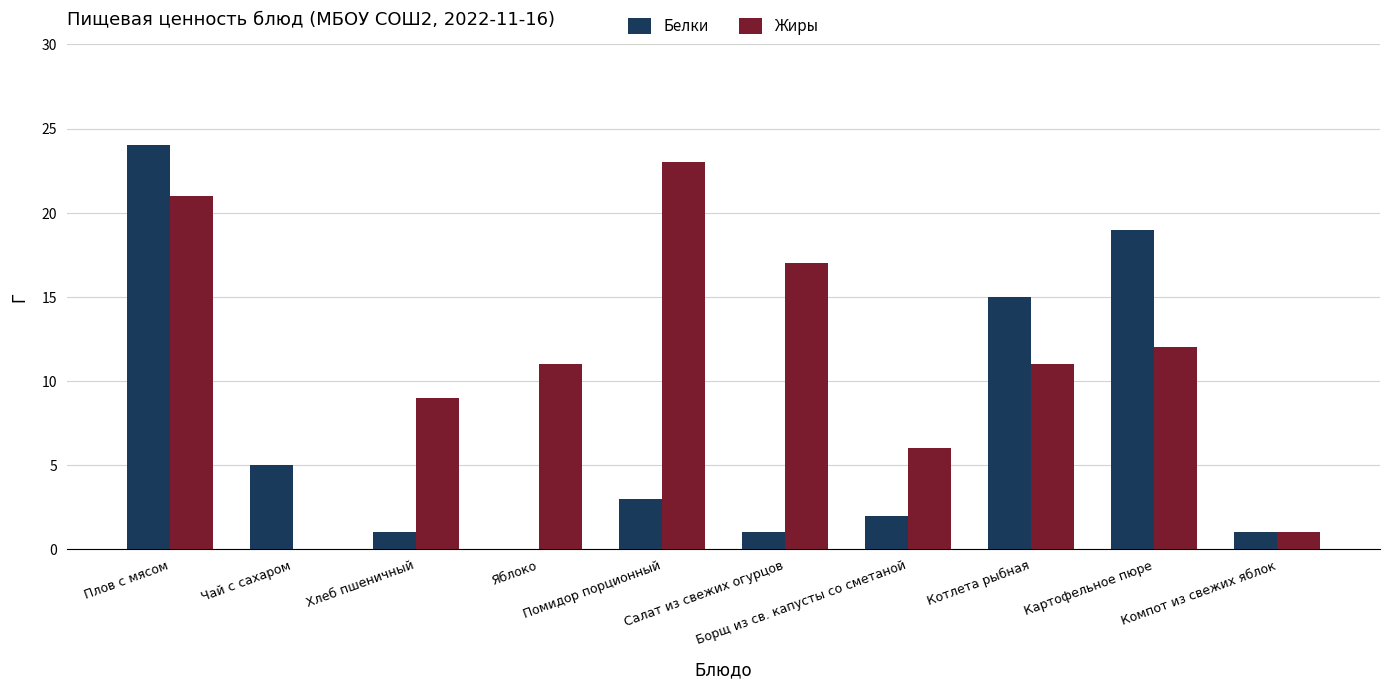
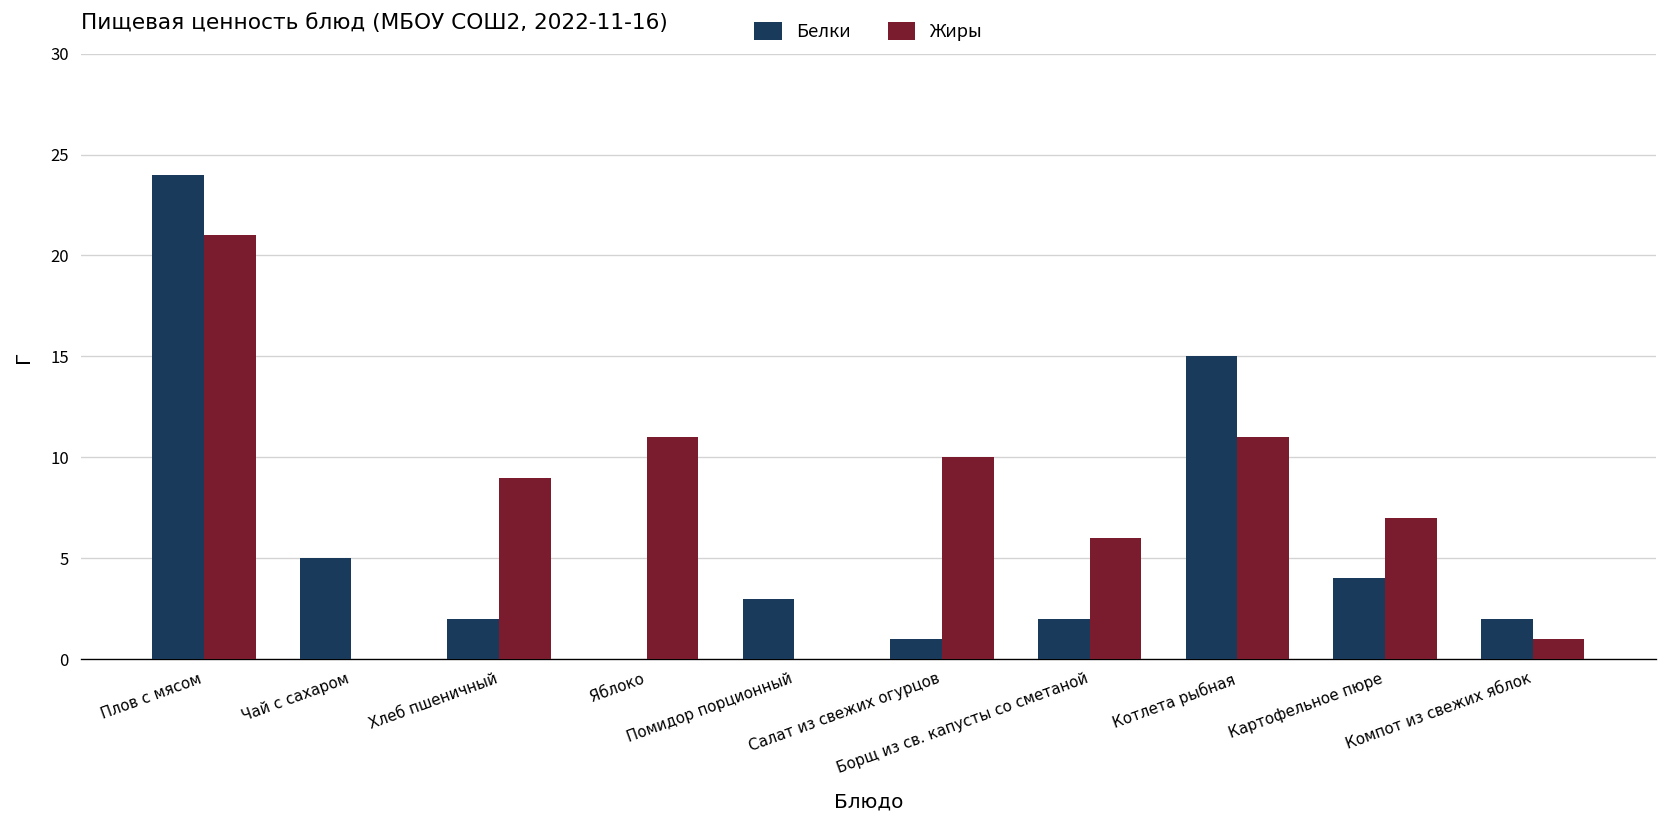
Белки, Хлеб пшеничный: 1 -> 2
Жиры, Помидор порционный: 23 -> 0
Жиры, Салат из свежих огурцов: 17 -> 10
Белки, Картофельное пюре: 19 -> 4
Жиры, Картофельное пюре: 12 -> 7
Белки, Компот из свежих яблок: 1 -> 2
